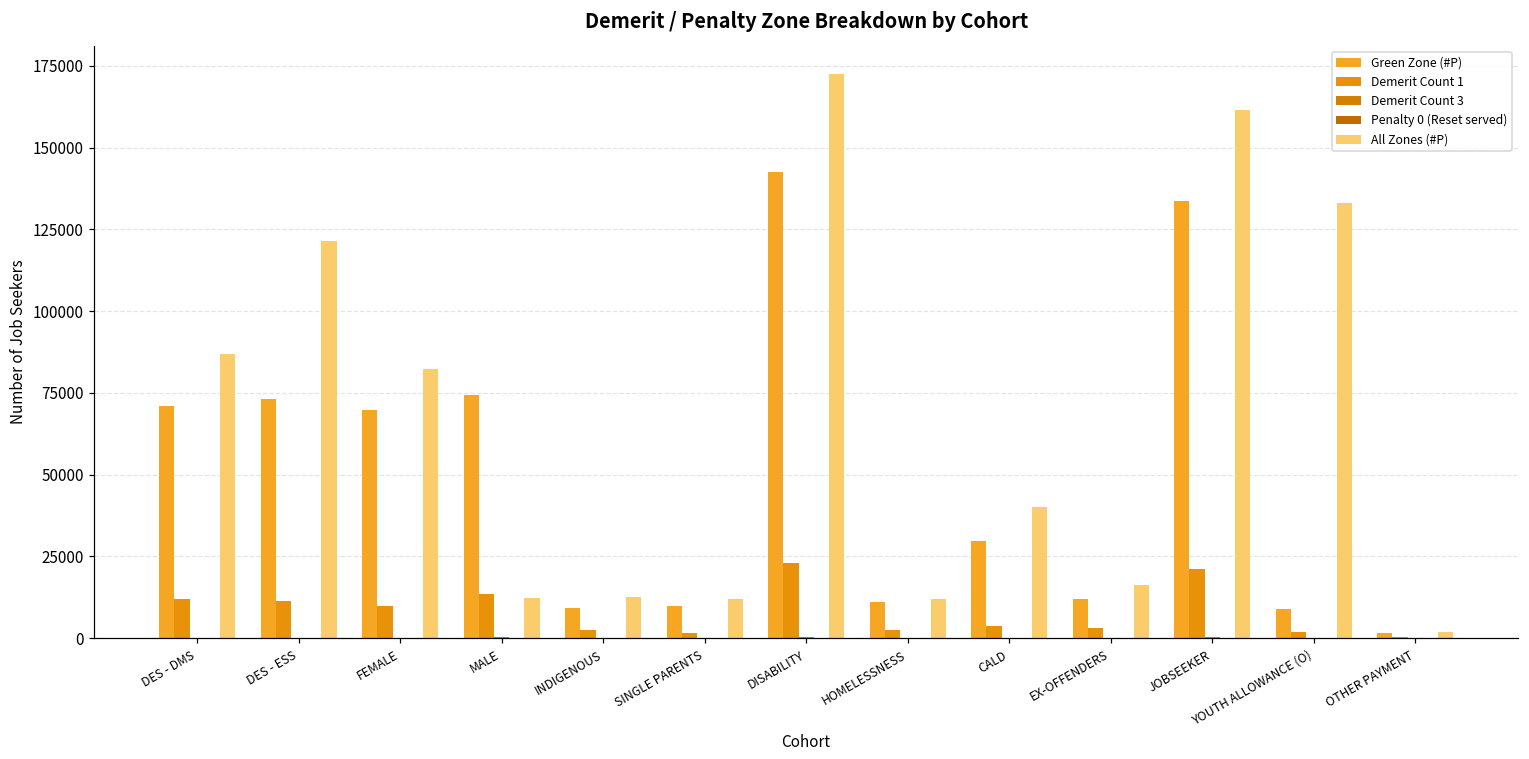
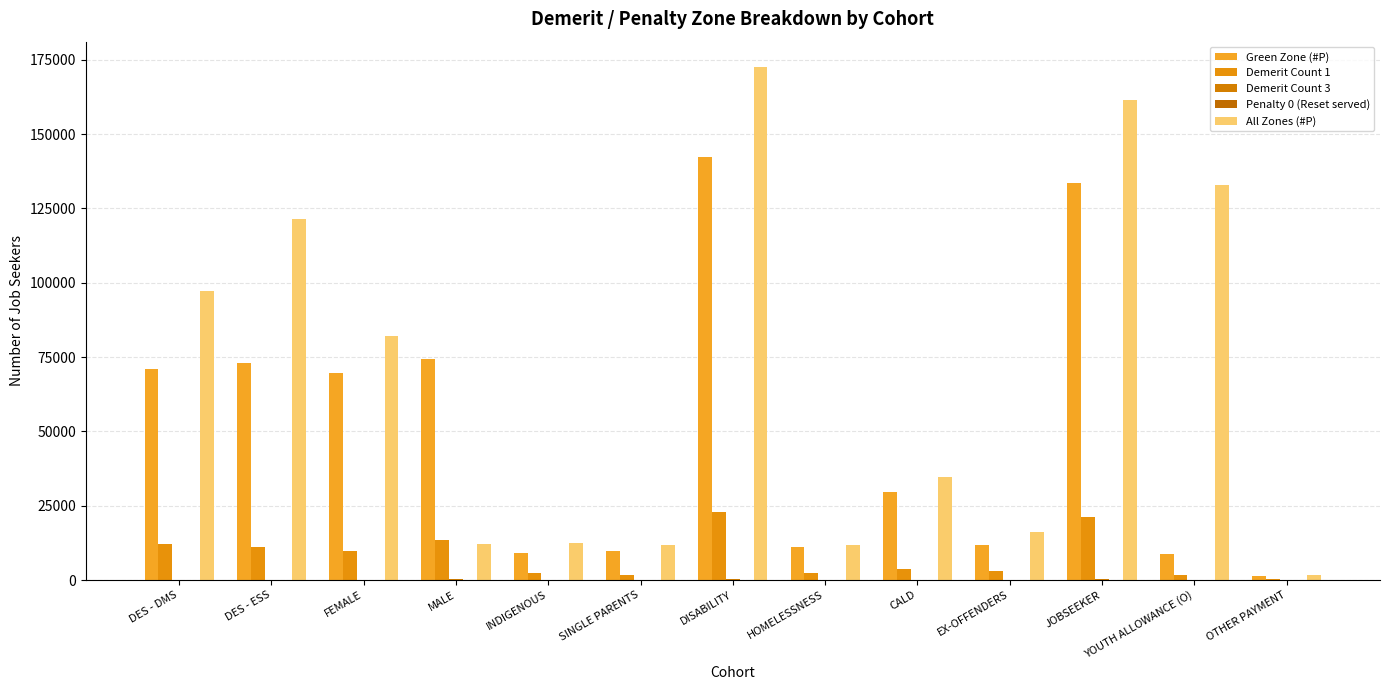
All Zones (#P), DES - DMS: 87000 -> 97000
All Zones (#P), CALD: 40000 -> 35000
